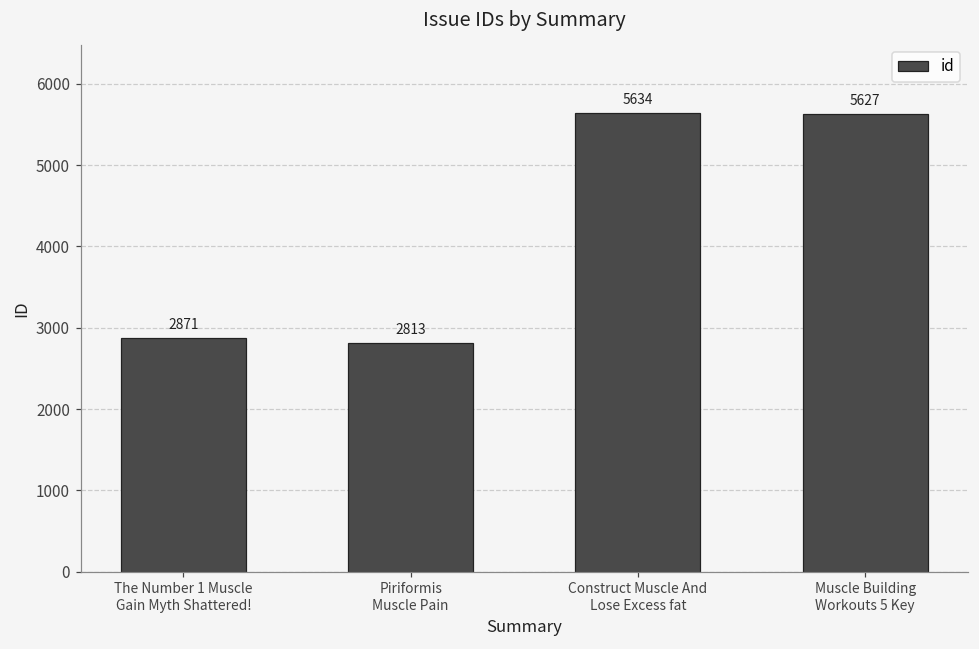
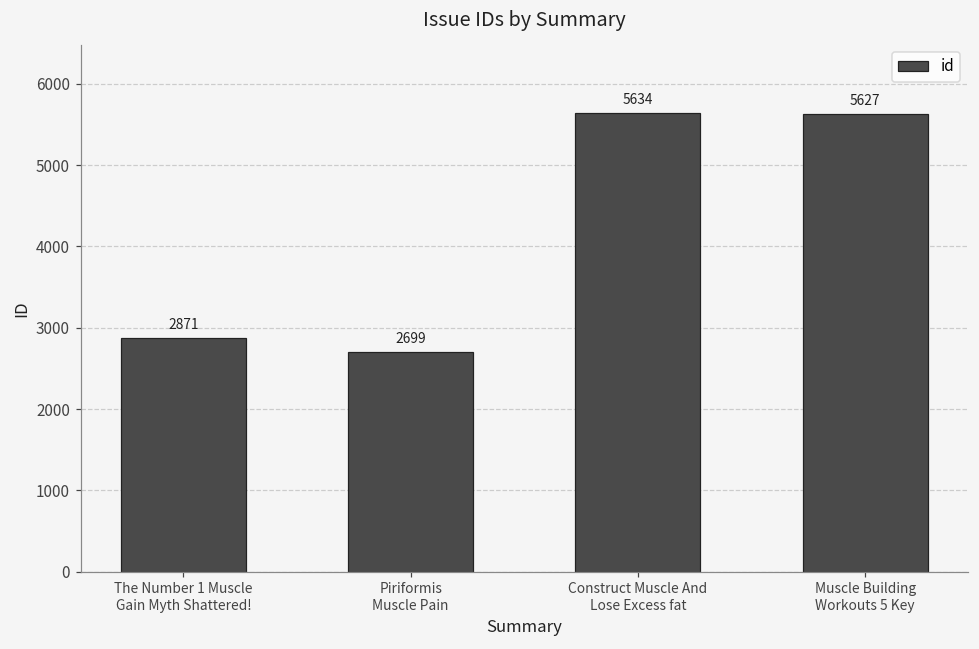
Piriformis Muscle Pain: 2813 -> 2699
